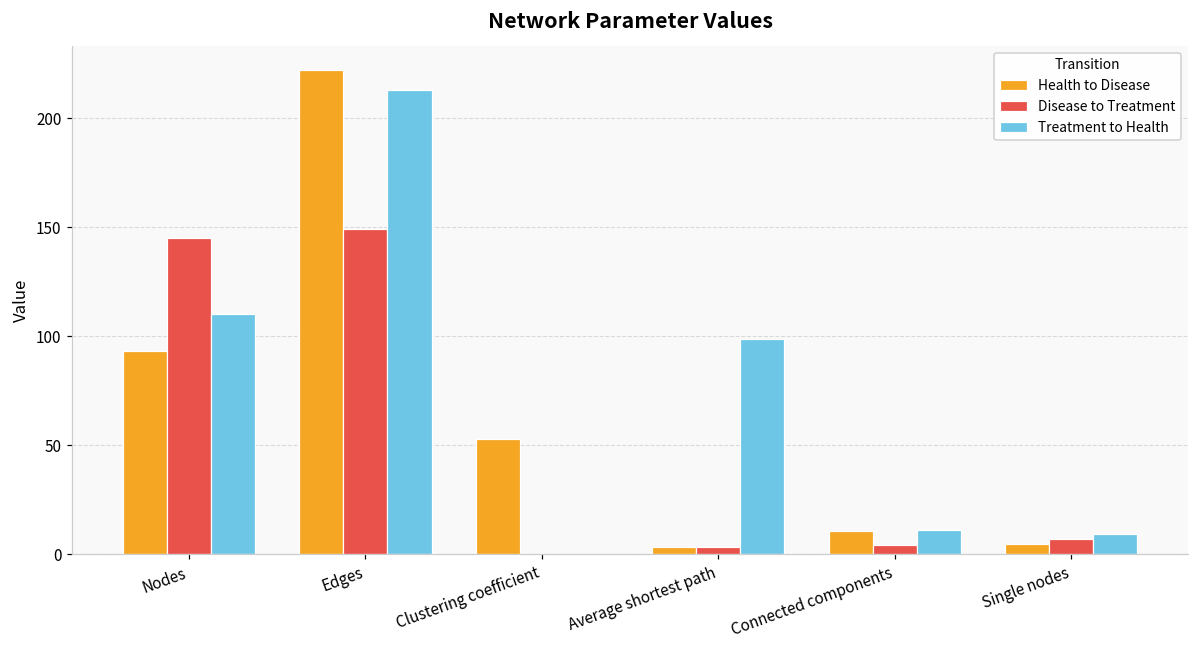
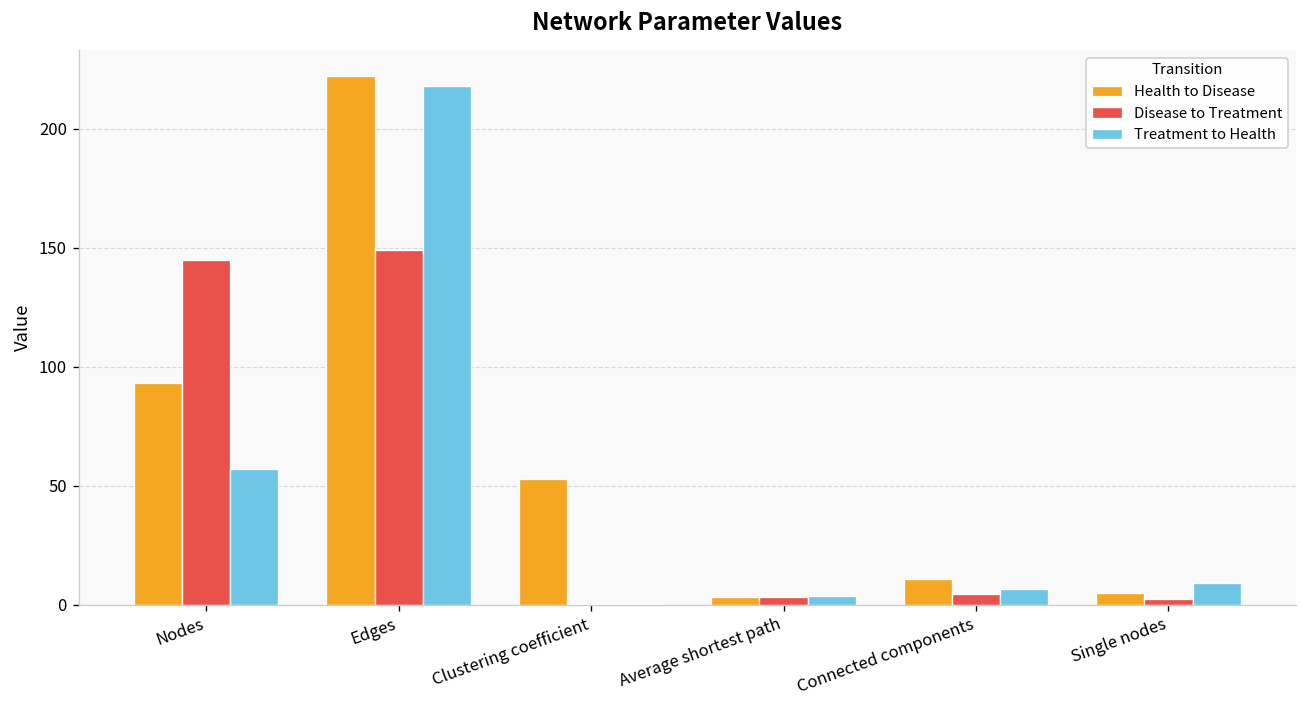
Treatment to Health, Nodes: 110 -> 57
Treatment to Health, Edges: 213 -> 218
Treatment to Health, Average shortest path: 99 -> 3
Treatment to Health, Connected components: 11 -> 7
Disease to Treatment, Single nodes: 7 -> 2
